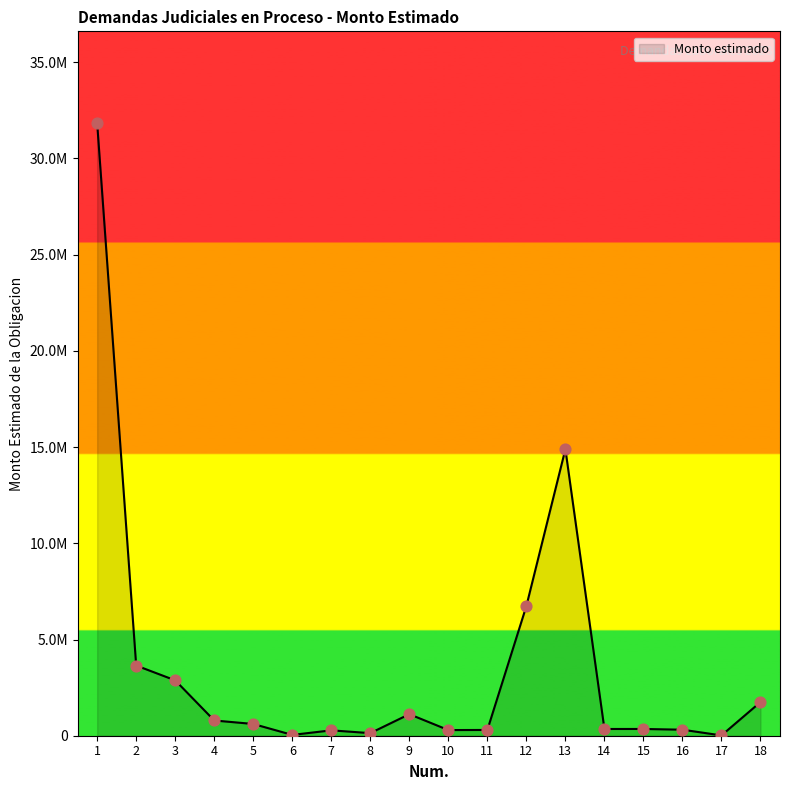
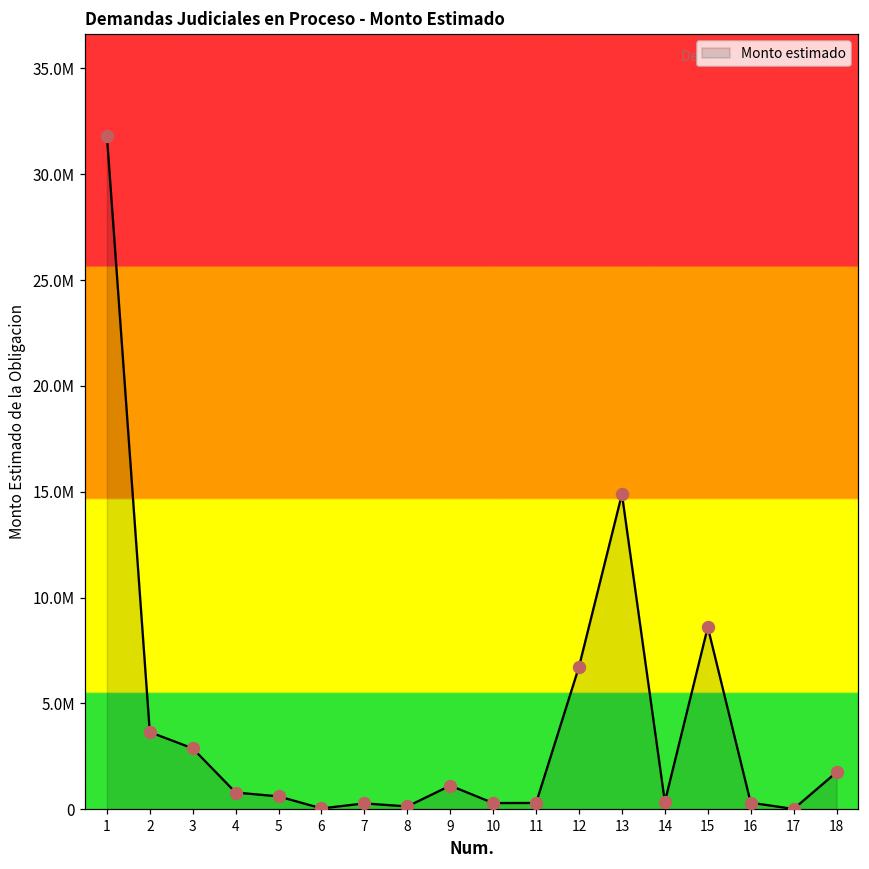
15: 400000 -> 8600000
